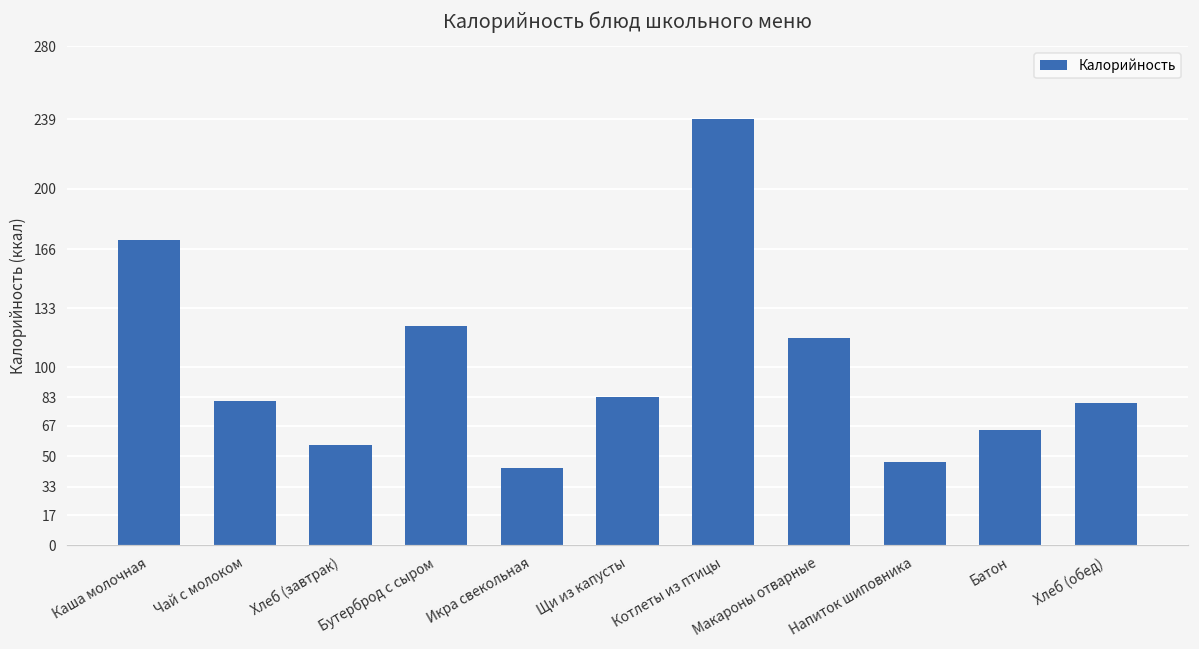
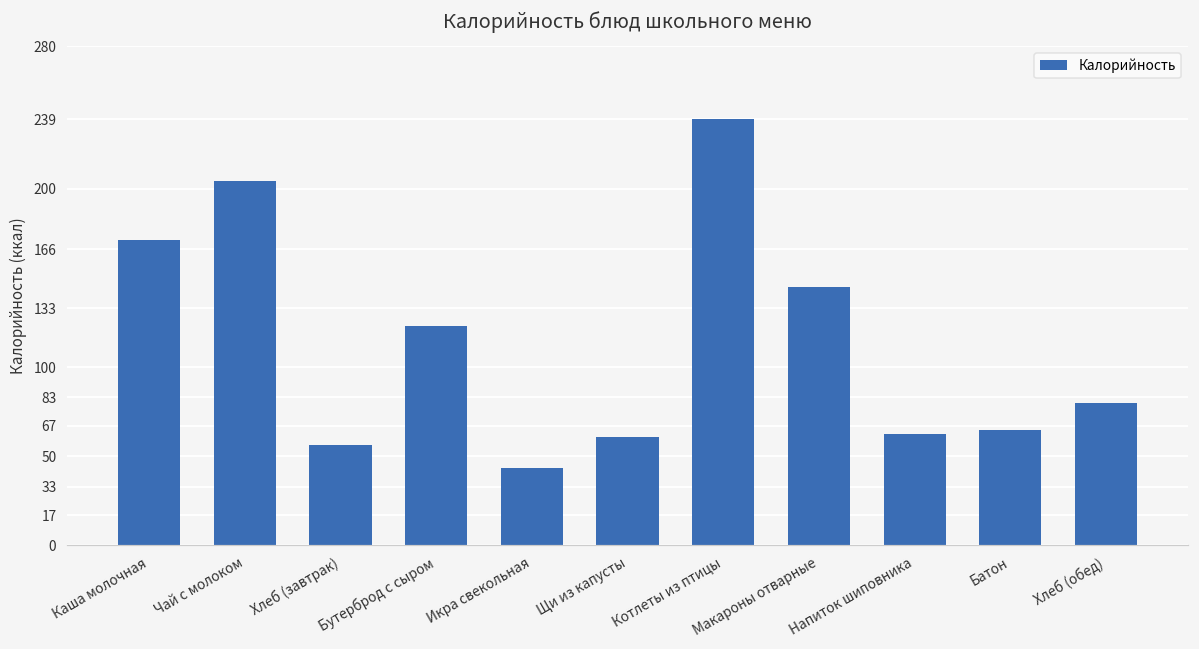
Чай с молоком: 81 -> 204
Щи из капусты: 83 -> 61
Макароны отварные: 116 -> 145
Напиток шиповника: 47 -> 62
